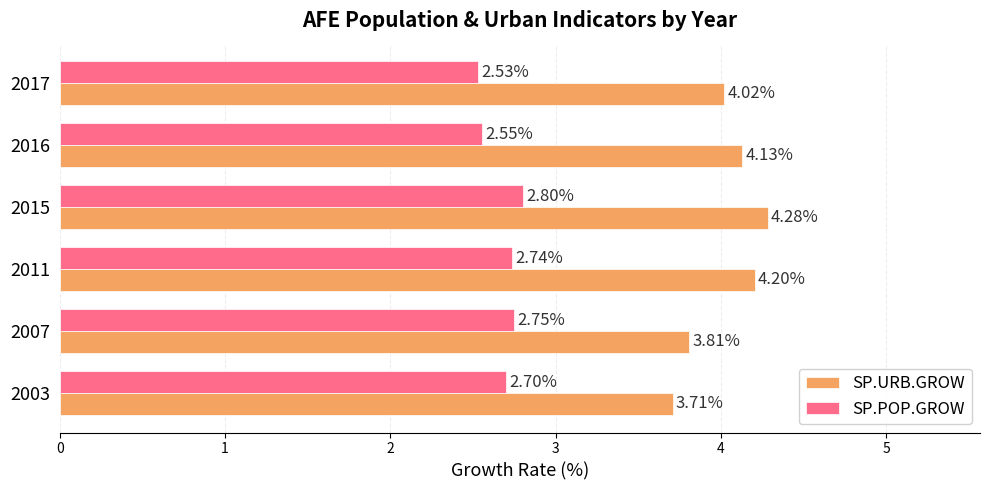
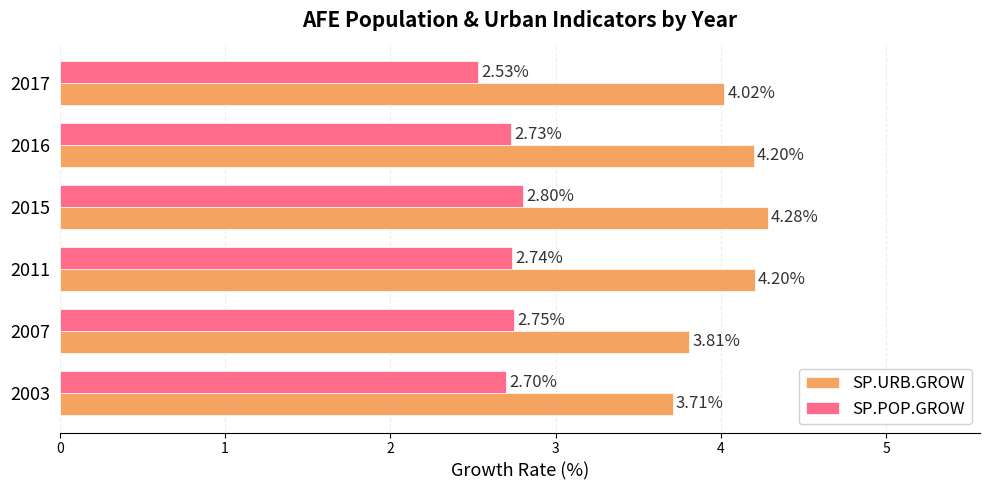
SP.POP.GROW, 2016: 2.55% -> 2.73%
SP.URB.GROW, 2016: 4.13% -> 4.20%
